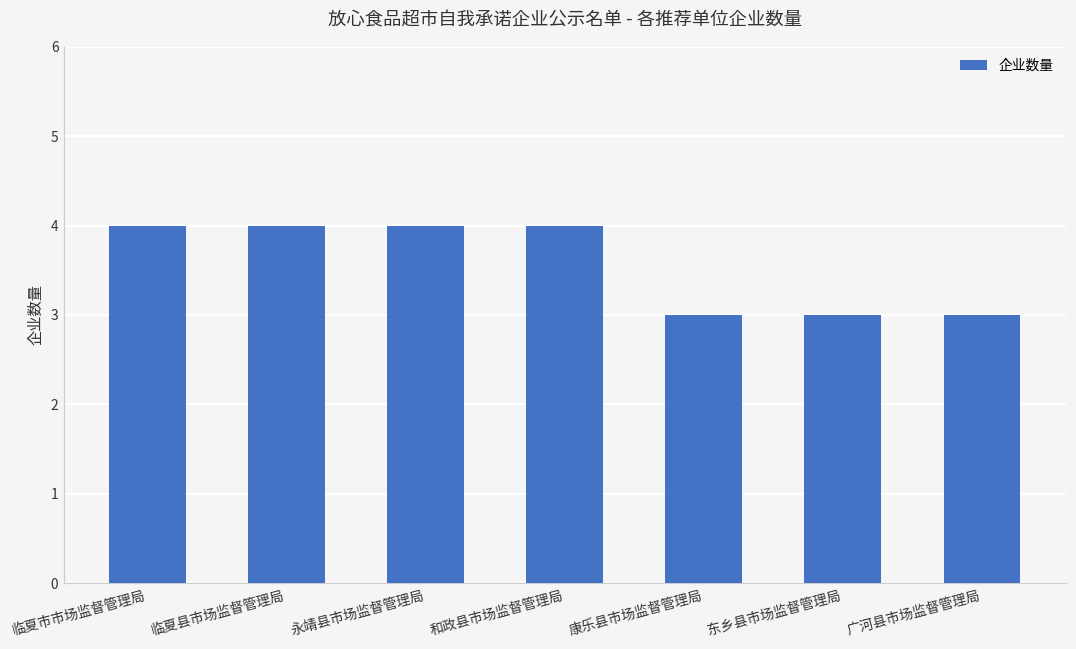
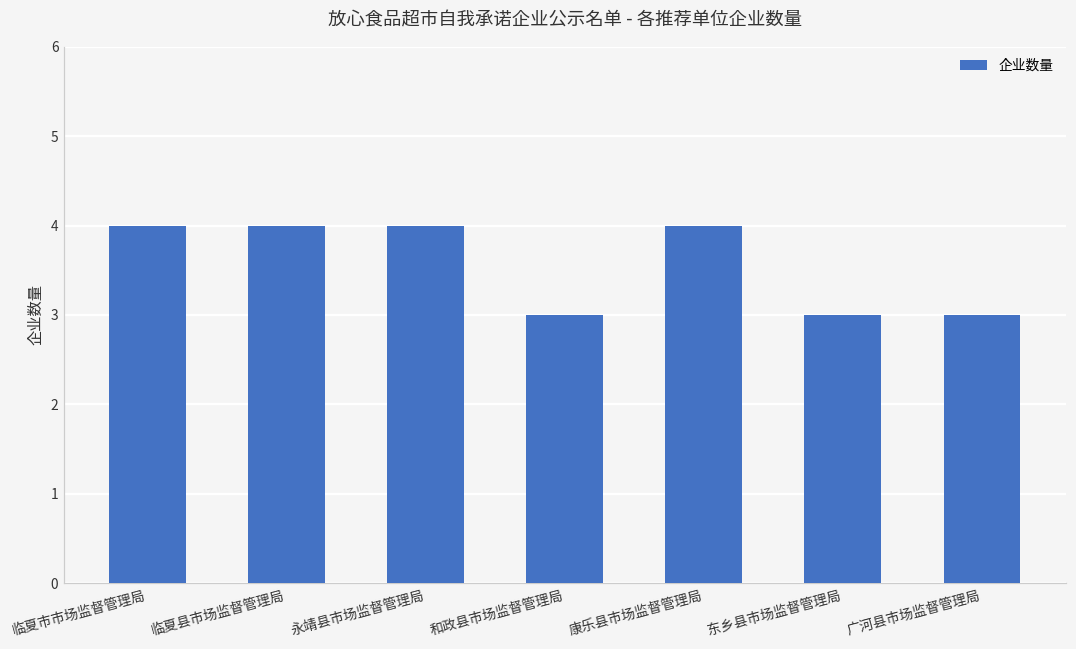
和政县市场监督管理局: 4 -> 3
康乐县市场监督管理局: 3 -> 4
